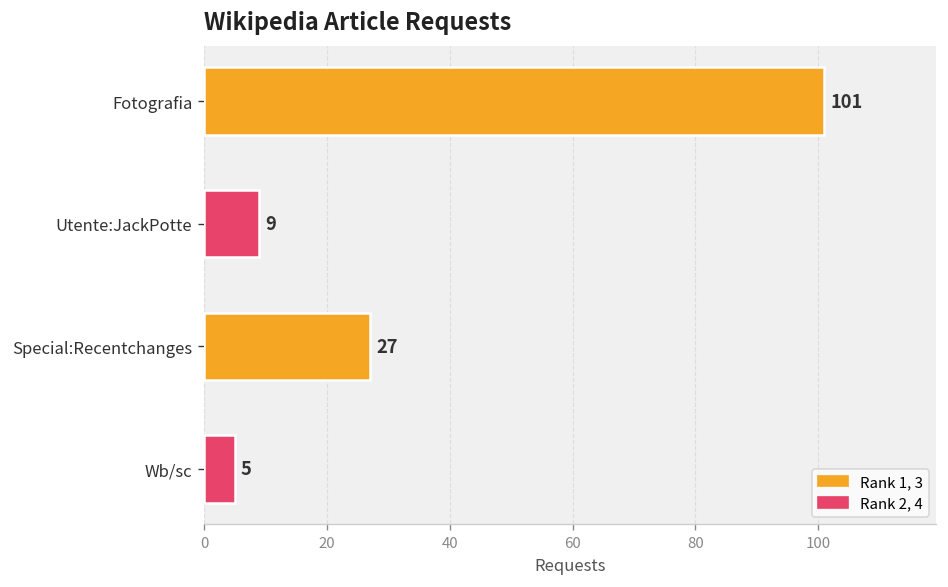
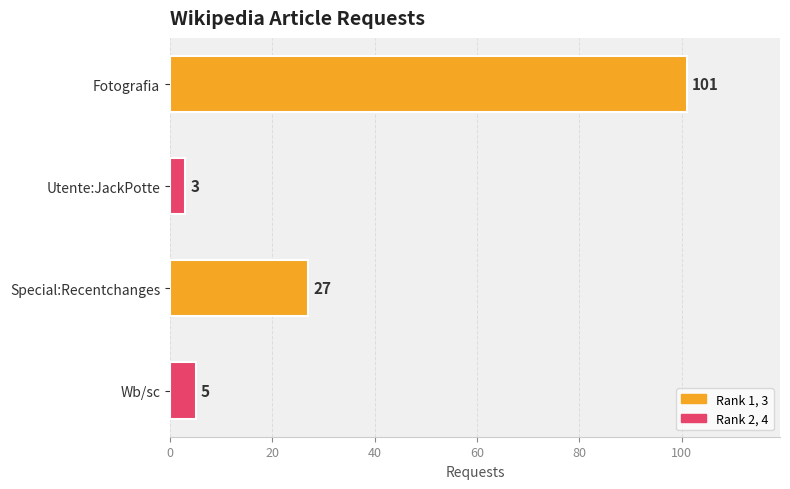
Utente:JackPotte: 9 -> 3
